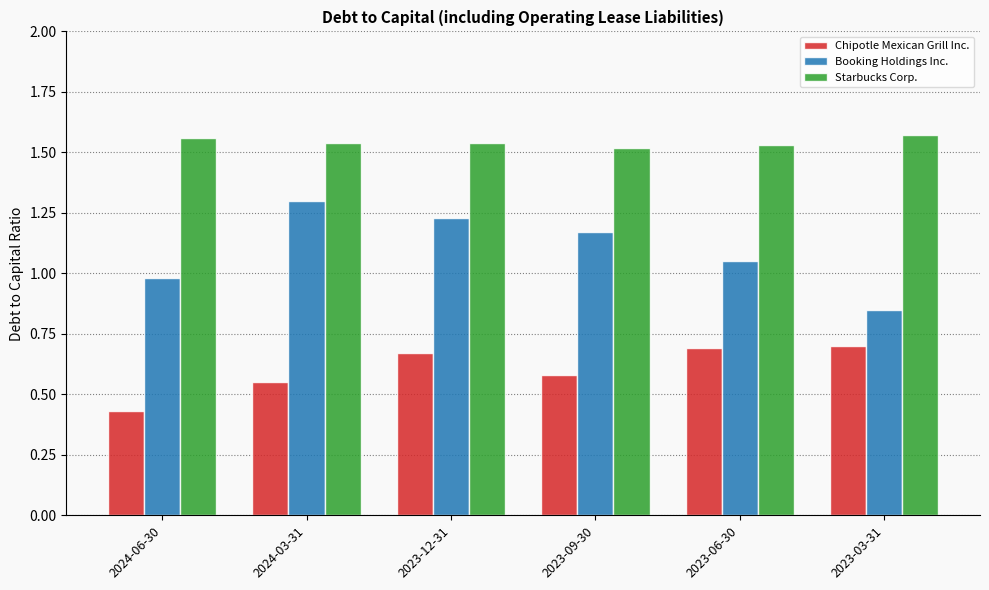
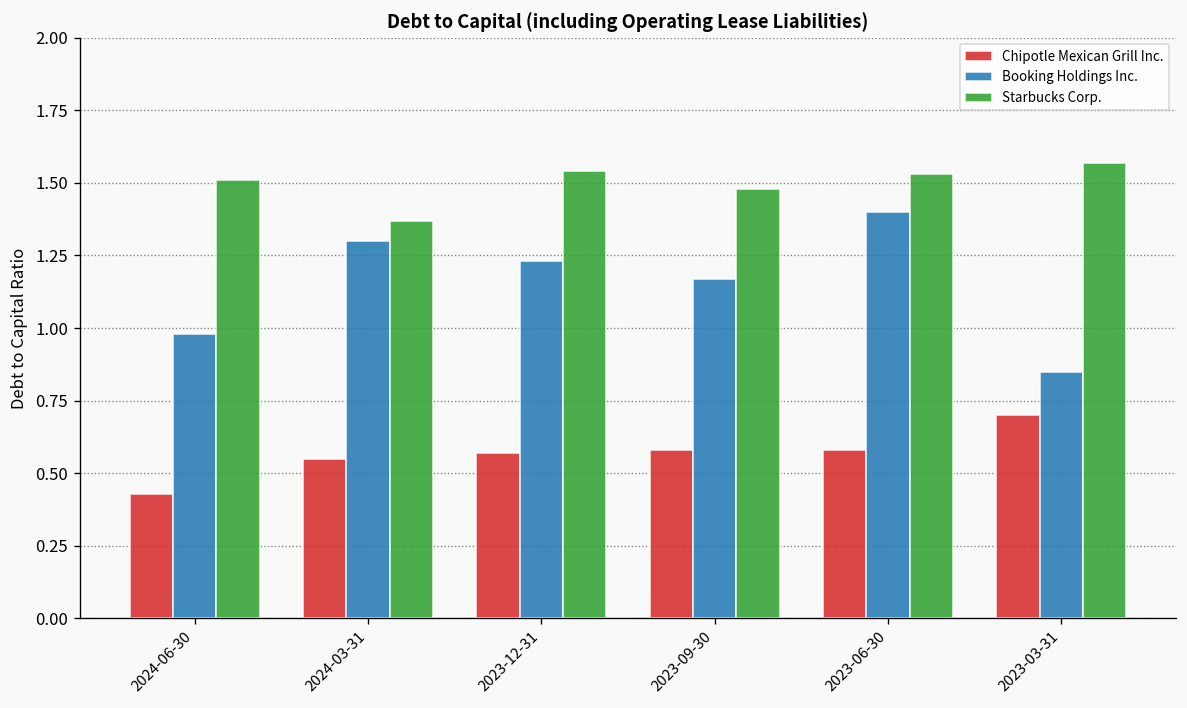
Starbucks Corp., 2024-06-30: 1.56 -> 1.51
Starbucks Corp., 2024-03-31: 1.54 -> 1.37
Chipotle Mexican Grill Inc., 2023-12-31: 0.67 -> 0.57
Starbucks Corp., 2023-09-30: 1.52 -> 1.48
Chipotle Mexican Grill Inc., 2023-06-30: 0.69 -> 0.58
Booking Holdings Inc., 2023-06-30: 1.05 -> 1.40
